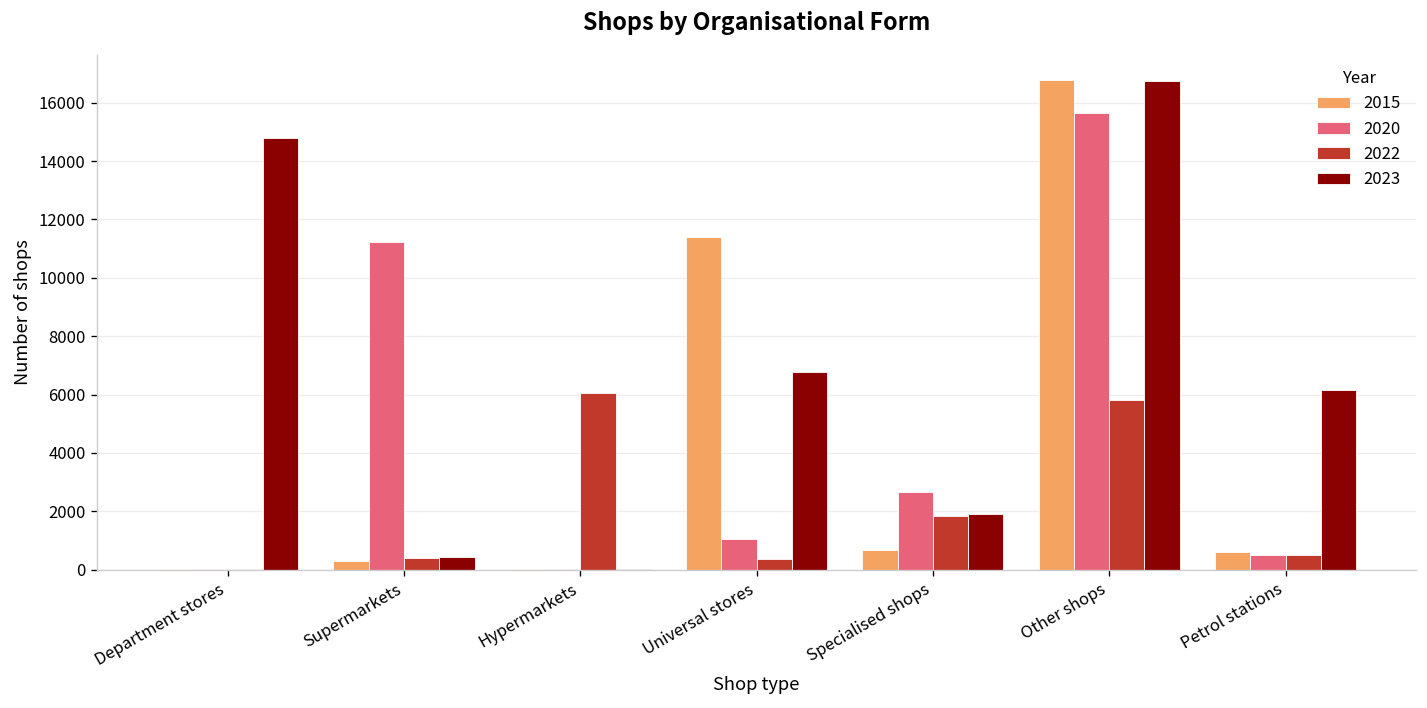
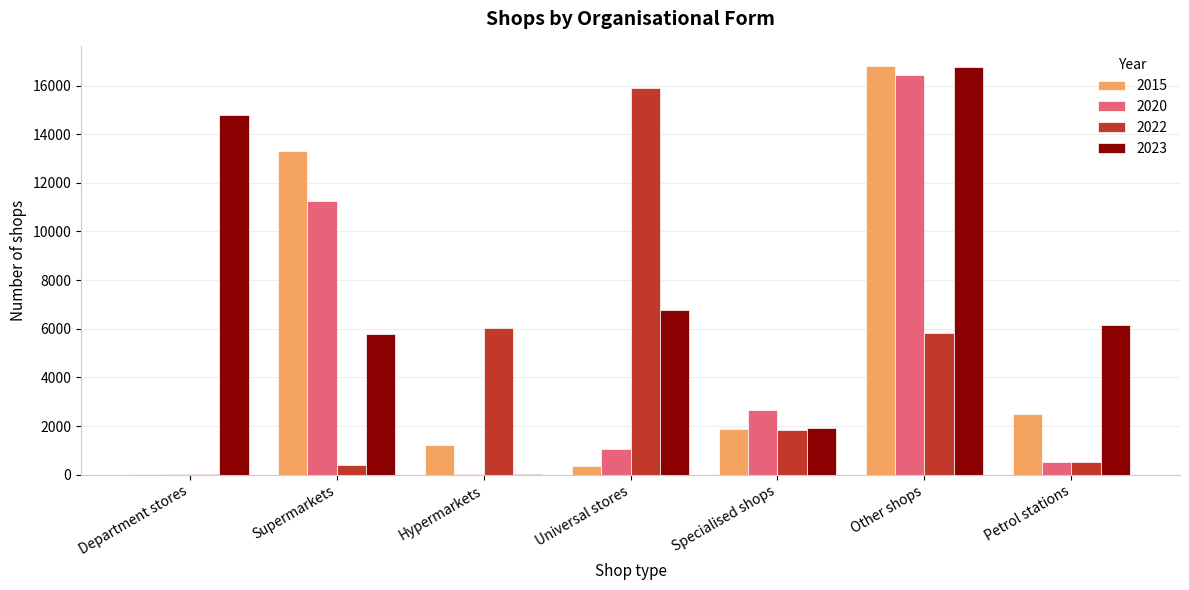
2015, Supermarkets: 300 -> 13300
2023, Supermarkets: 400 -> 5800
2015, Hypermarkets: 0 -> 1200
2015, Universal stores: 11400 -> 400
2022, Universal stores: 400 -> 15900
2015, Specialised shops: 700 -> 1900
2020, Other shops: 15600 -> 16400
2015, Petrol stations: 600 -> 2500
